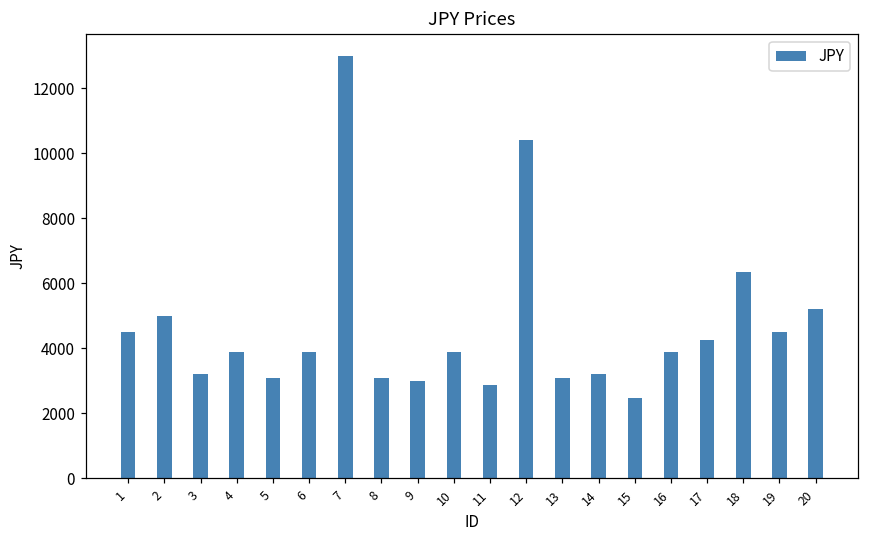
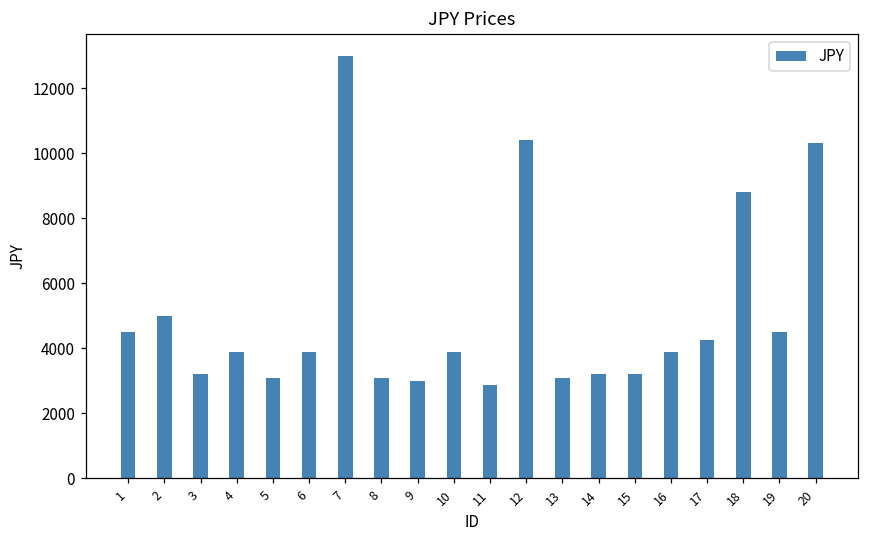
15: 2500 -> 3200
18: 6300 -> 8800
20: 5200 -> 10300
